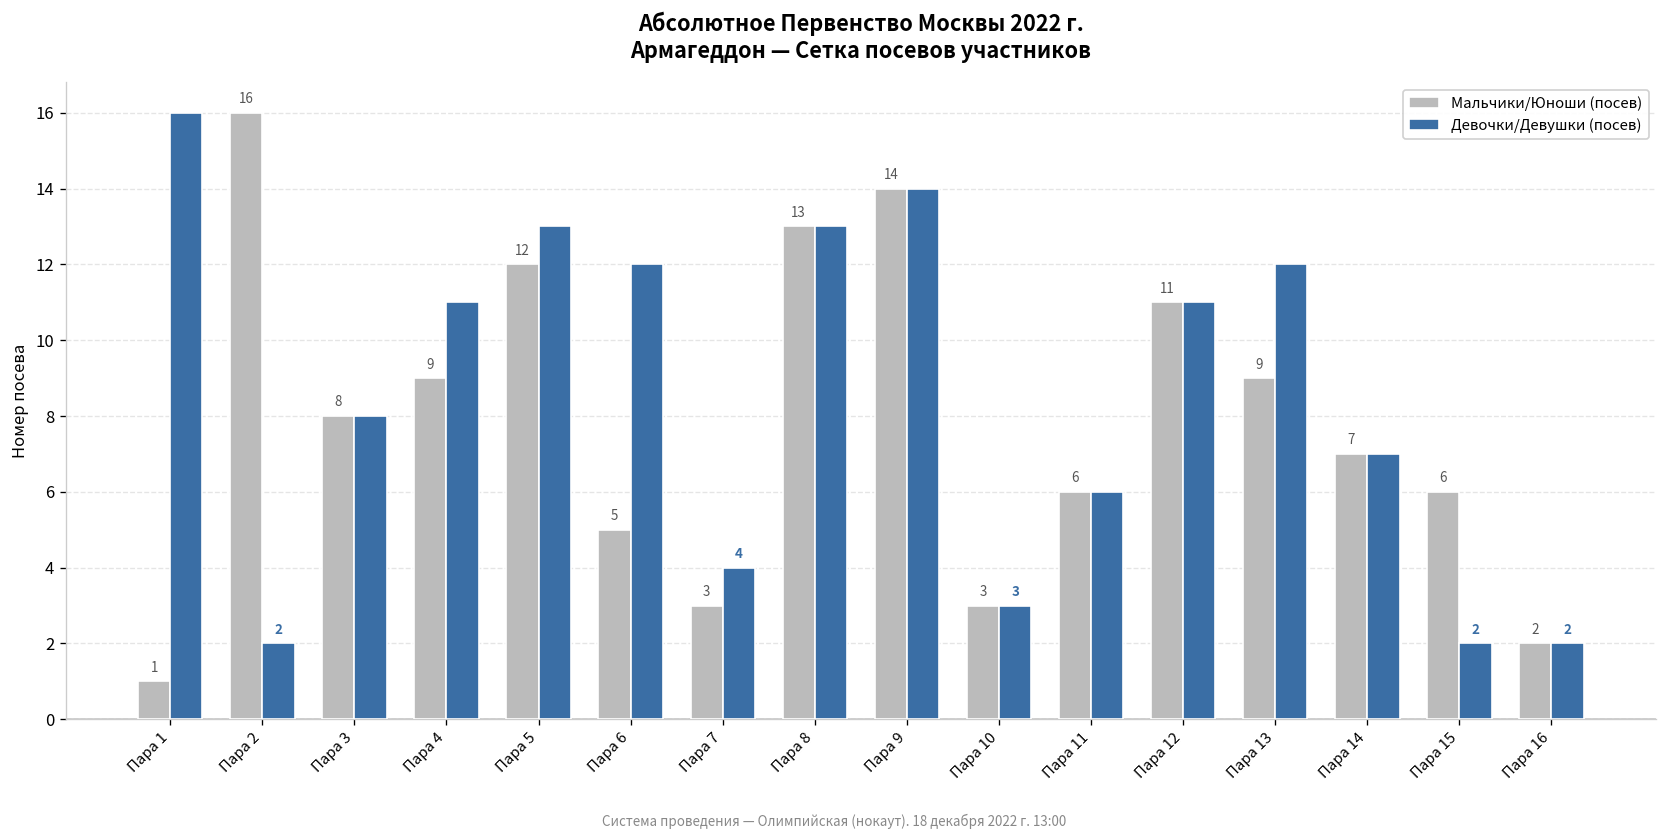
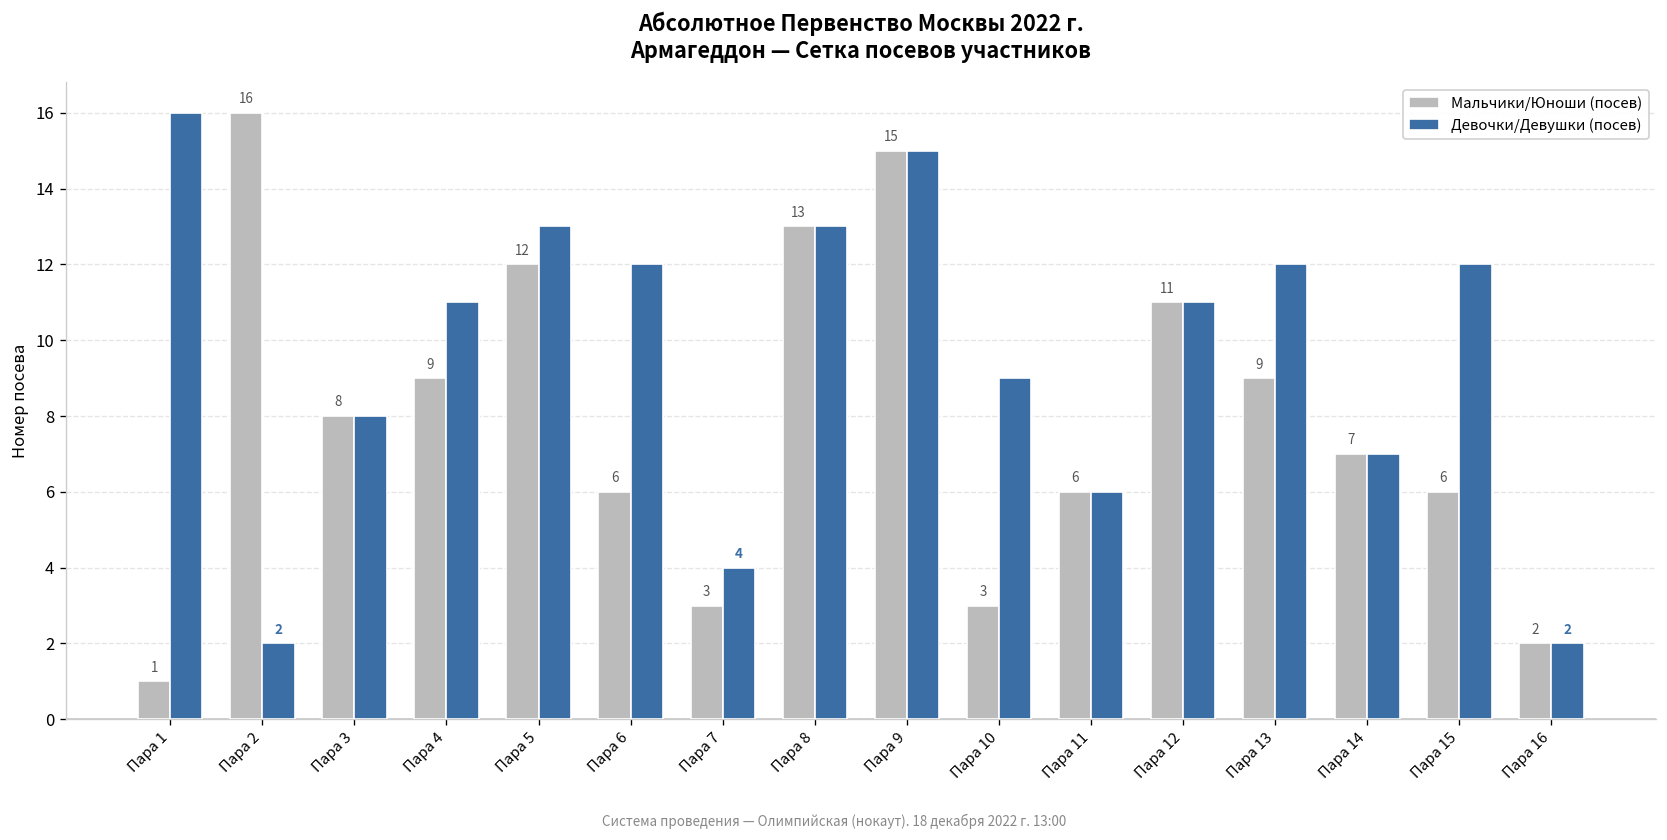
Мальчики/Юноши (посев), Пара 6: 5 -> 6
Мальчики/Юноши (посев), Пара 9: 14 -> 15
Девочки/Девушки (посев), Пара 9: 14 -> 15
Девочки/Девушки (посев), Пара 10: 3 -> 9
Девочки/Девушки (посев), Пара 15: 2 -> 12
